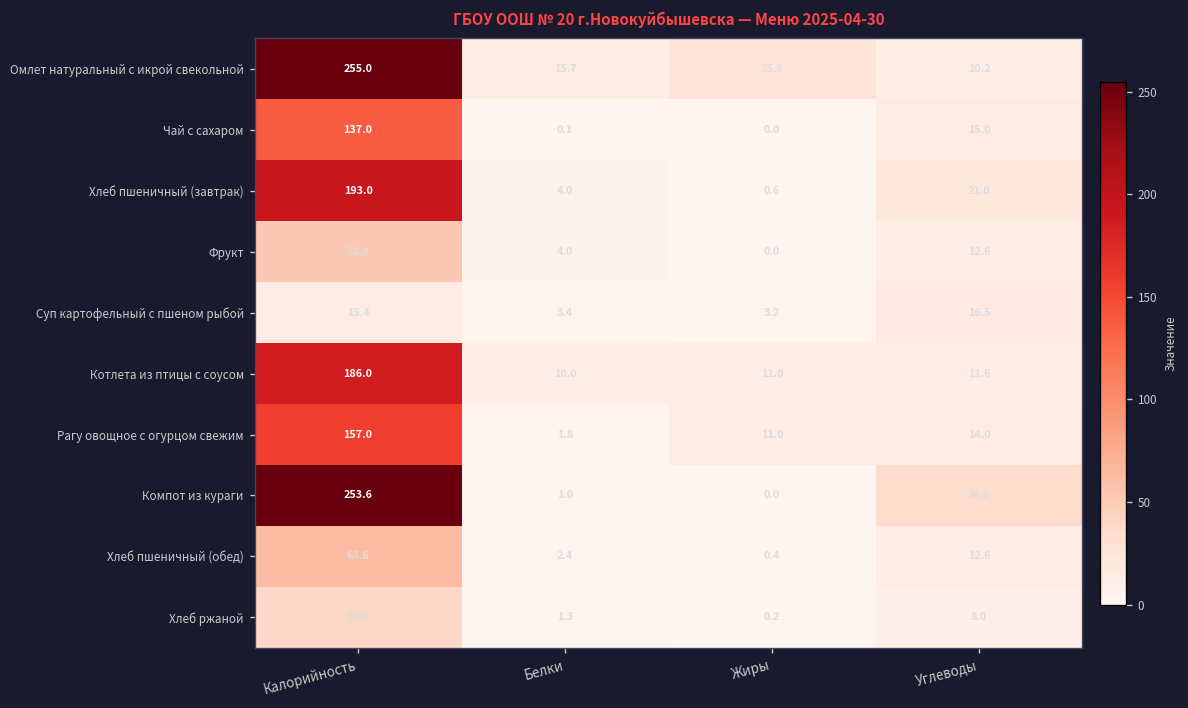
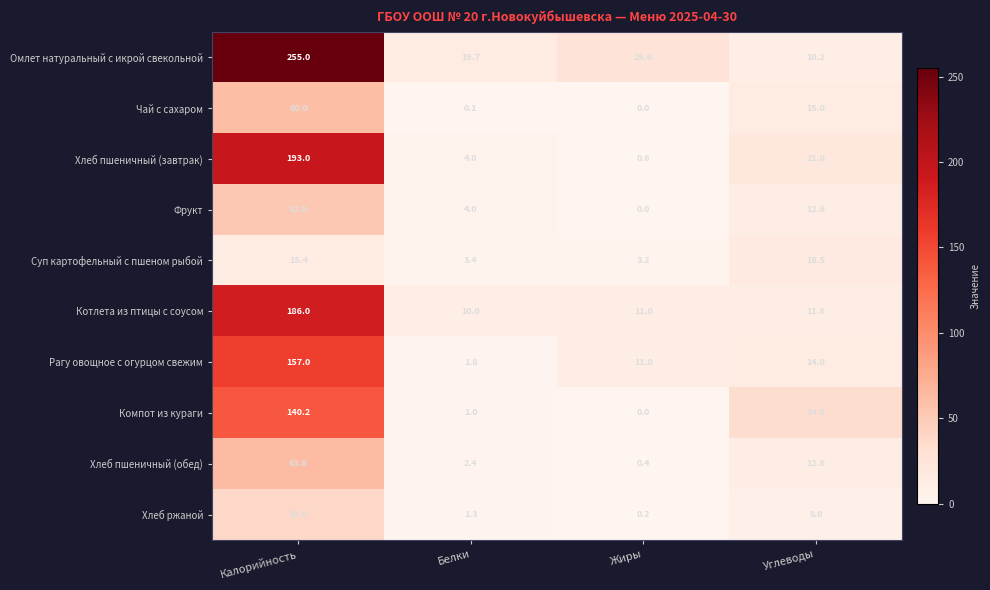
Чай с сахаром, Калорийность: 137.0 -> 60.0
Компот из кураги, Калорийность: 253.6 -> 140.2
